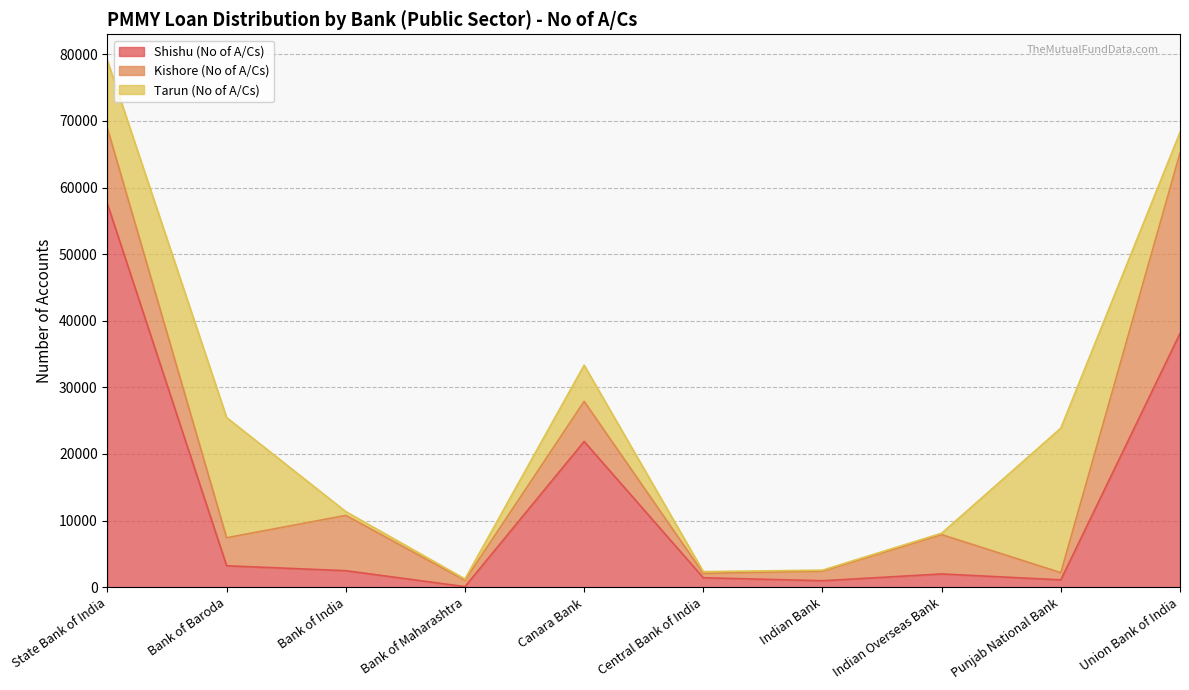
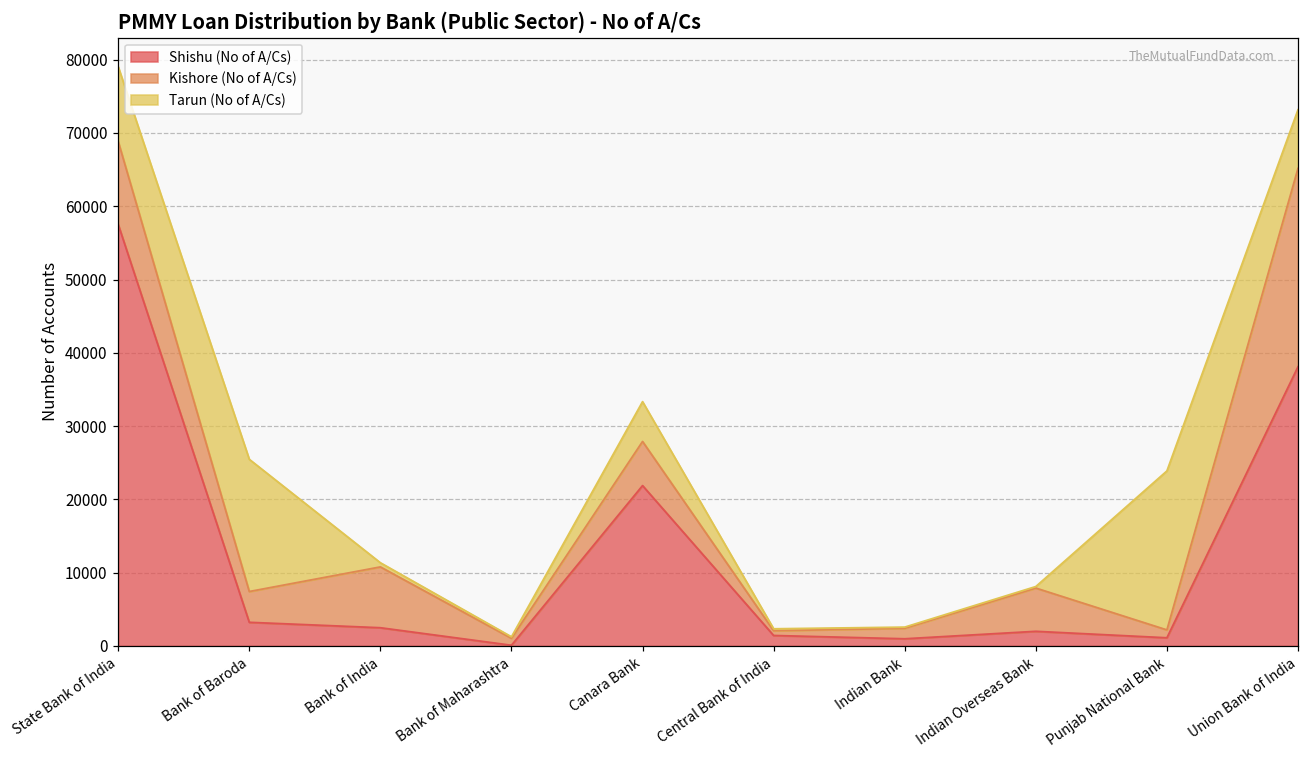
Tarun (No of A/Cs), Union Bank of India: 3000 -> 8000
